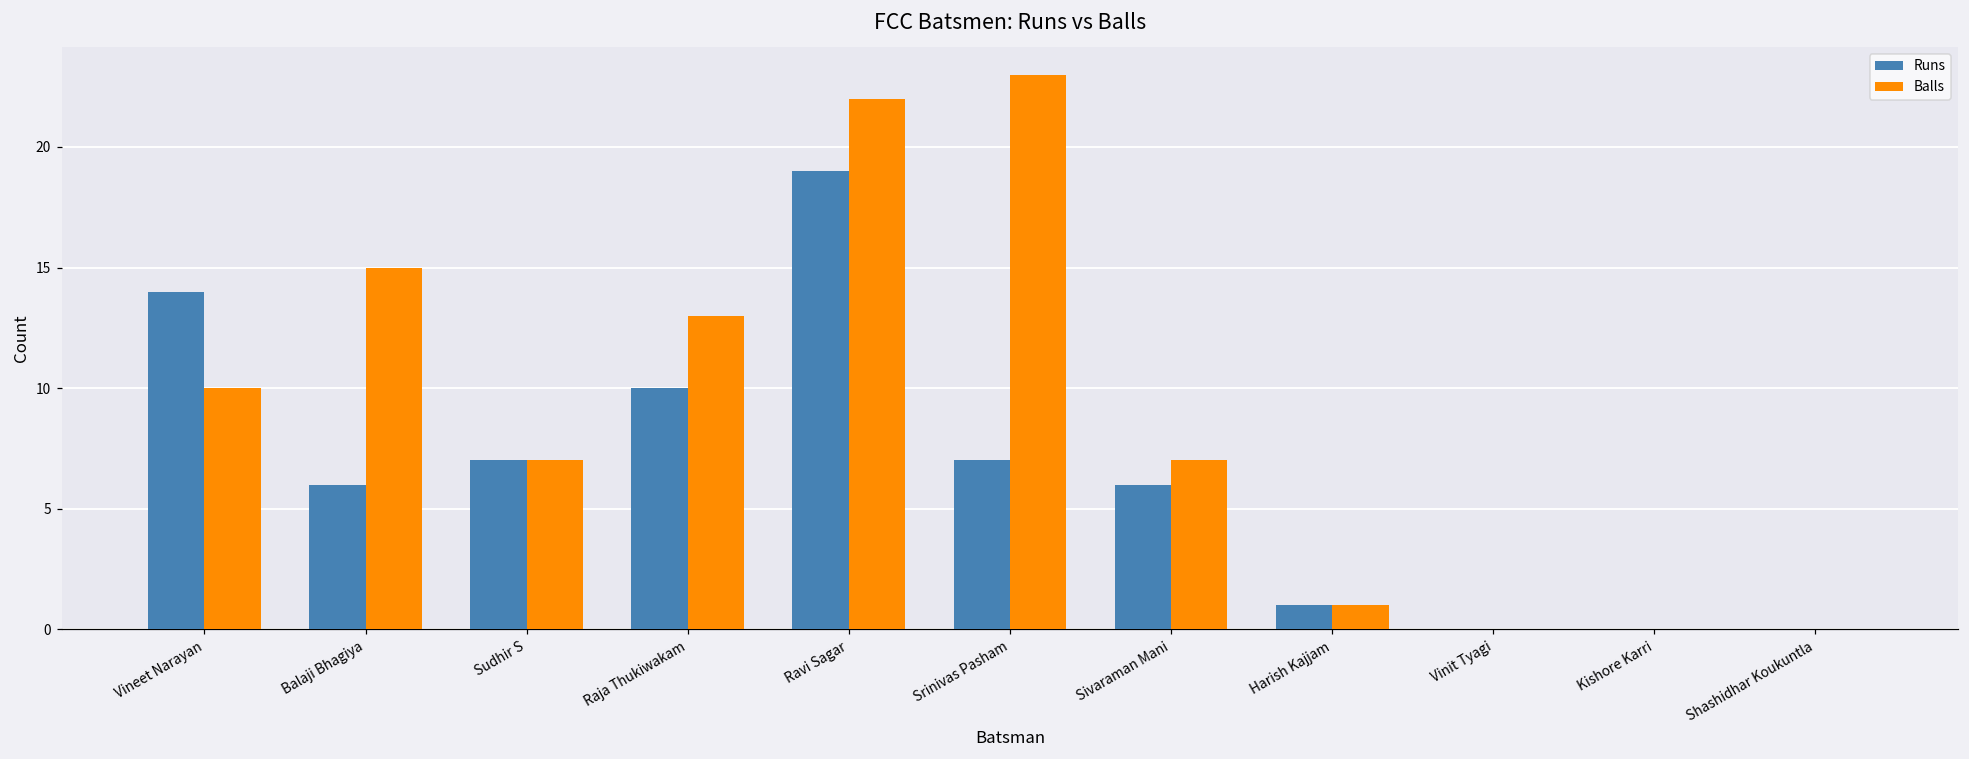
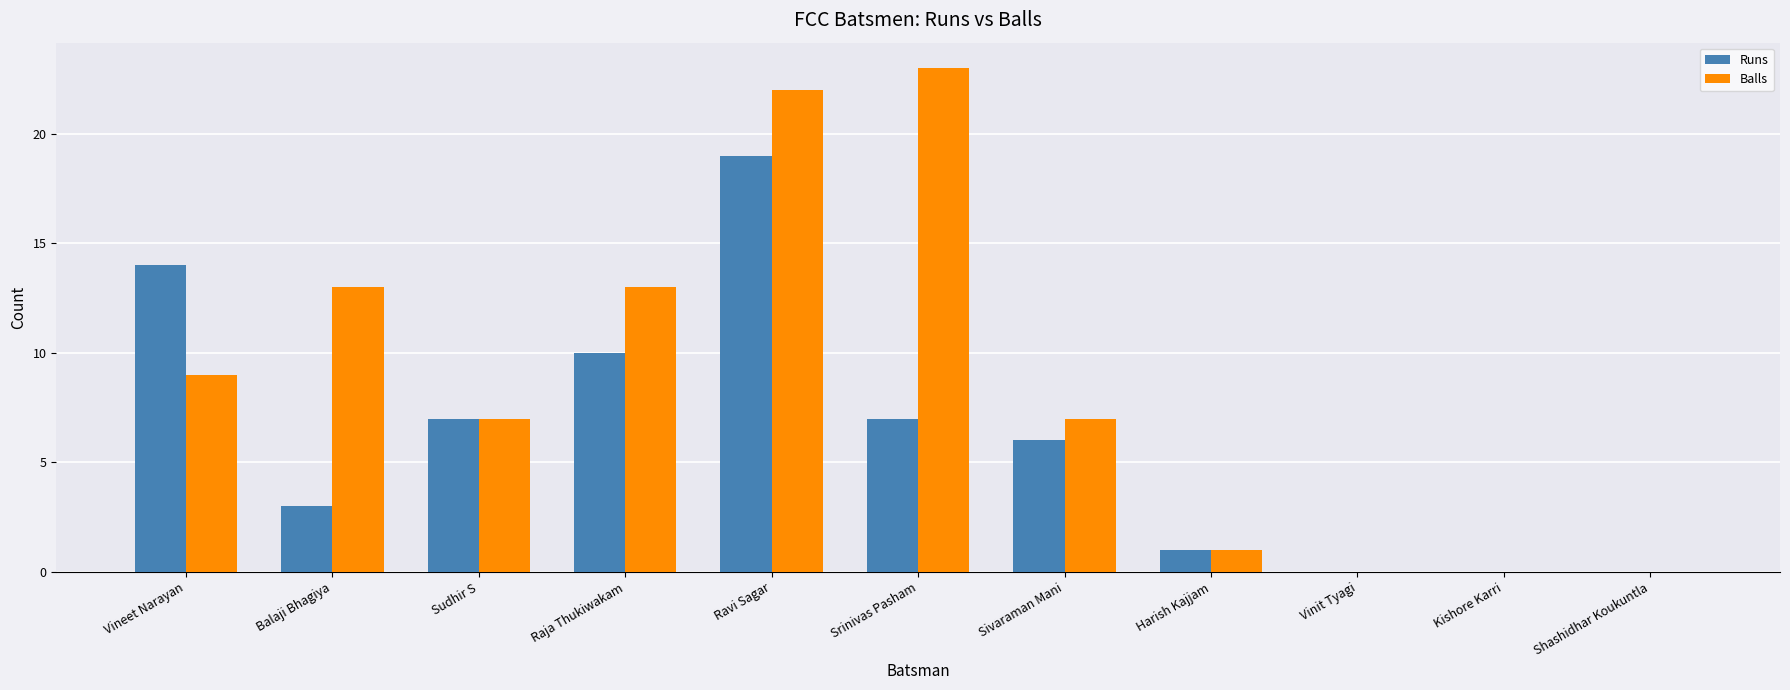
Balls, Vineet Narayan: 10 -> 9
Runs, Balaji Bhagiya: 6 -> 3
Balls, Balaji Bhagiya: 15 -> 13
